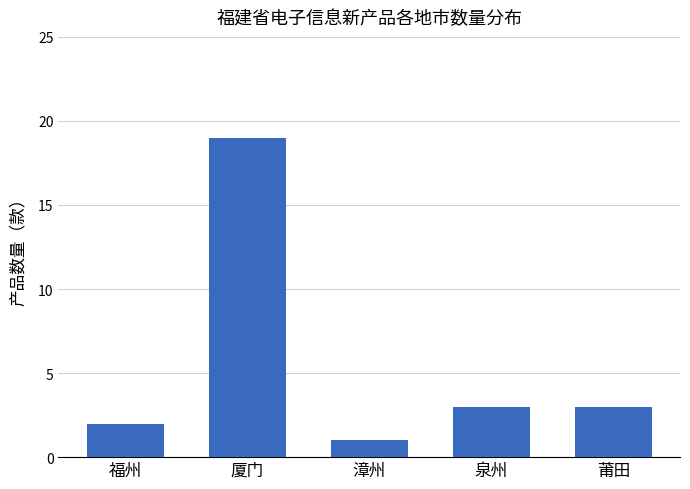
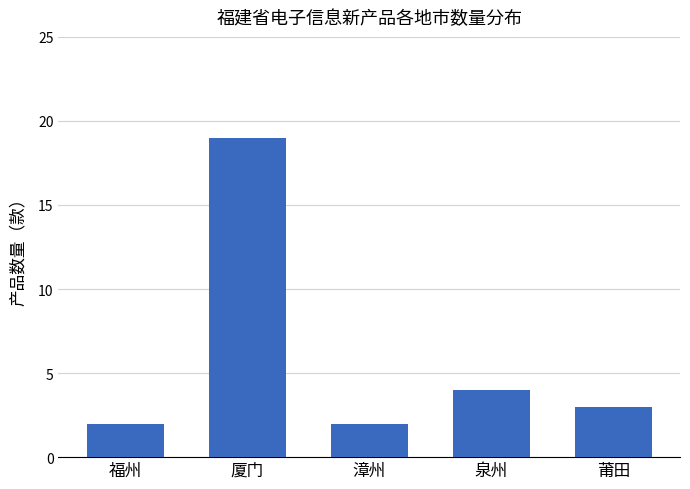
漳州: 1 -> 2
泉州: 3 -> 4
